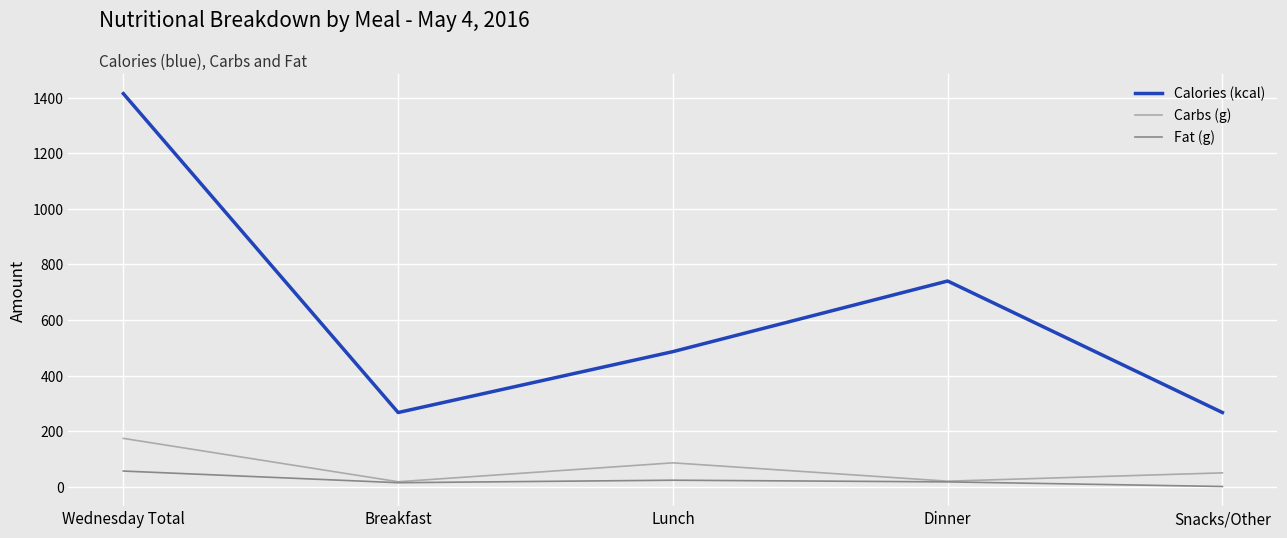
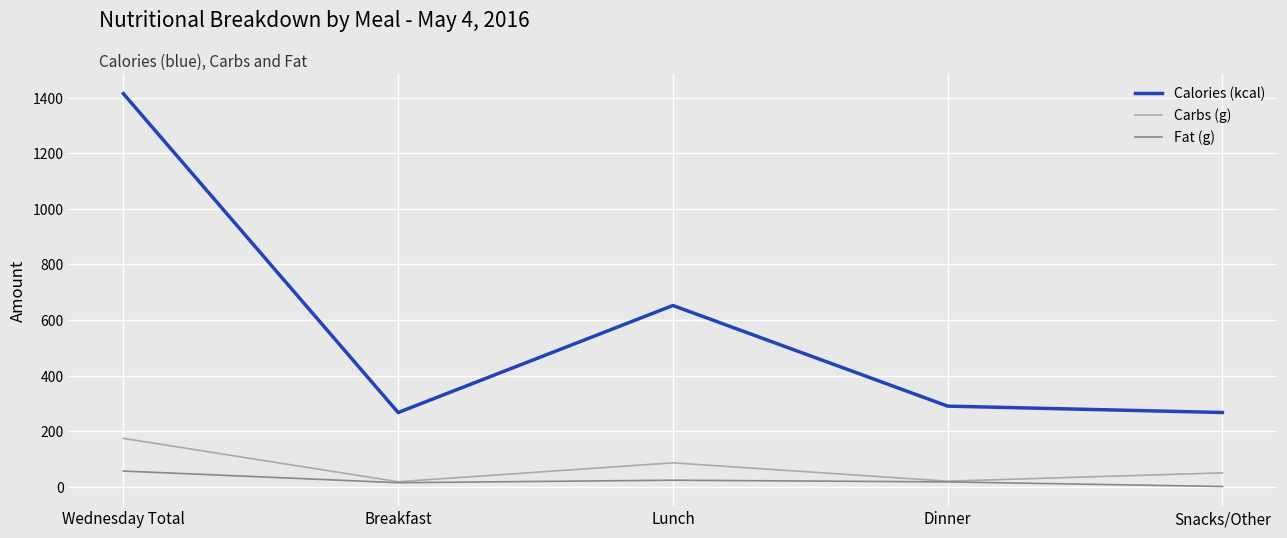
Calories (kcal), Lunch: 490 -> 650
Calories (kcal), Dinner: 740 -> 290
